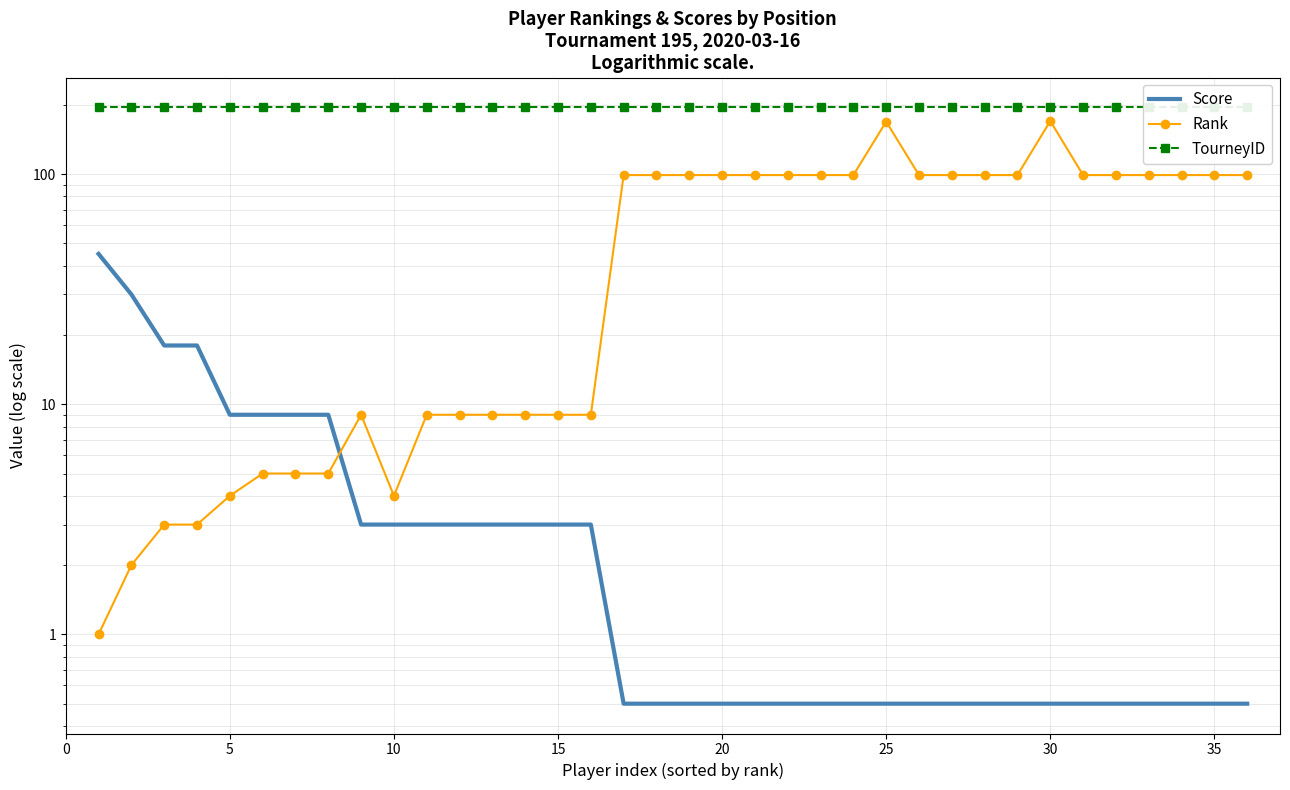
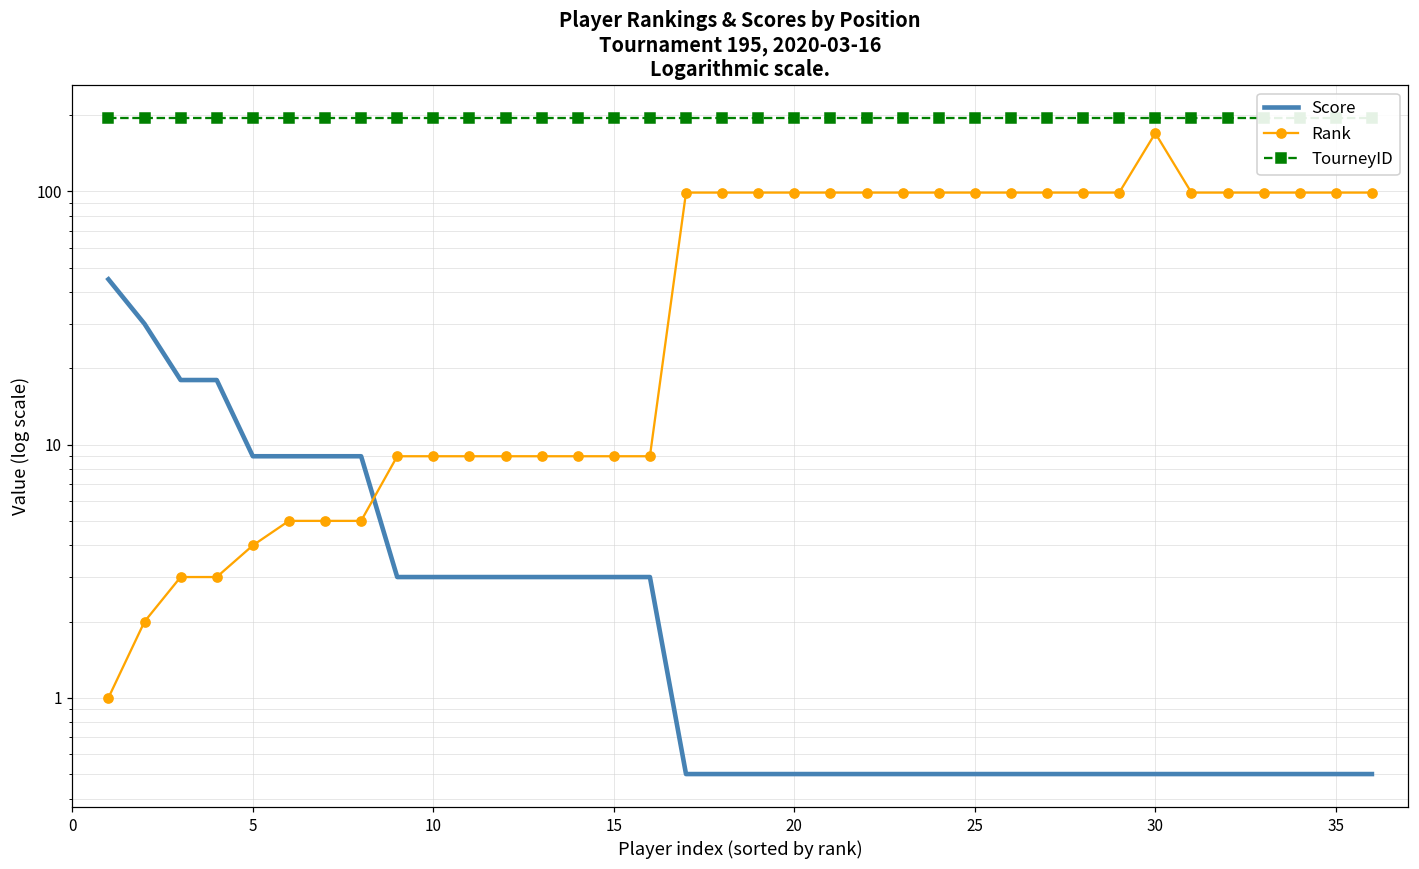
Rank, 10: 4 -> 9
Rank, 25: 170 -> 99
